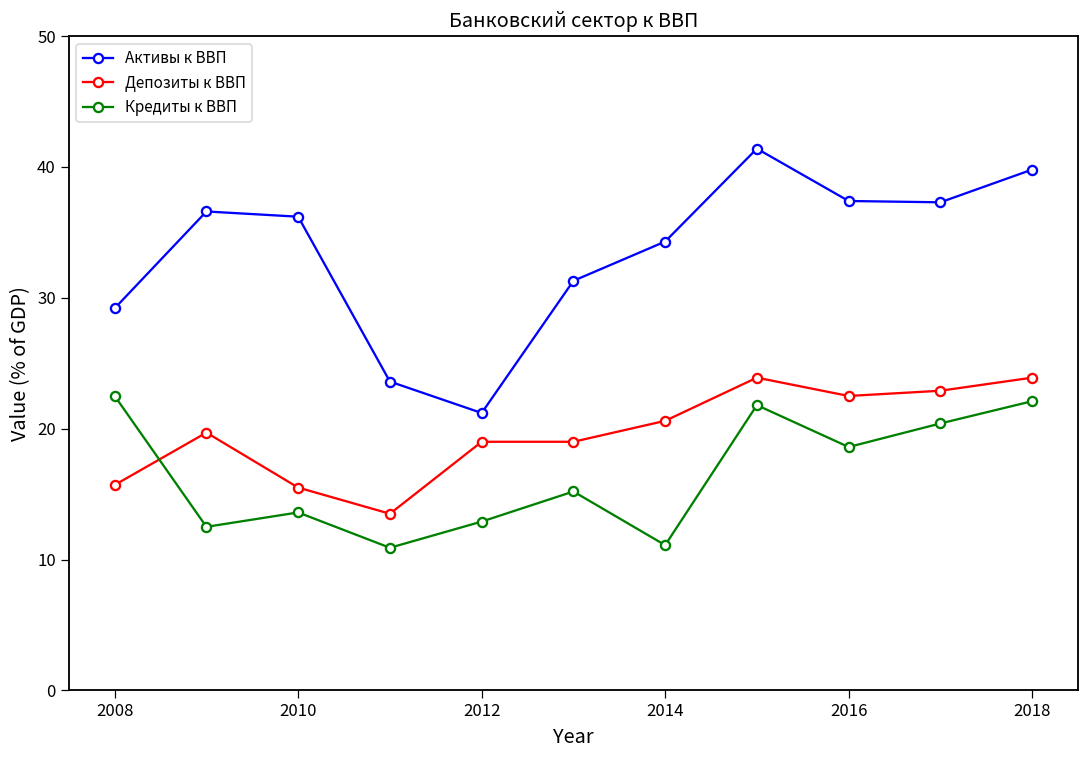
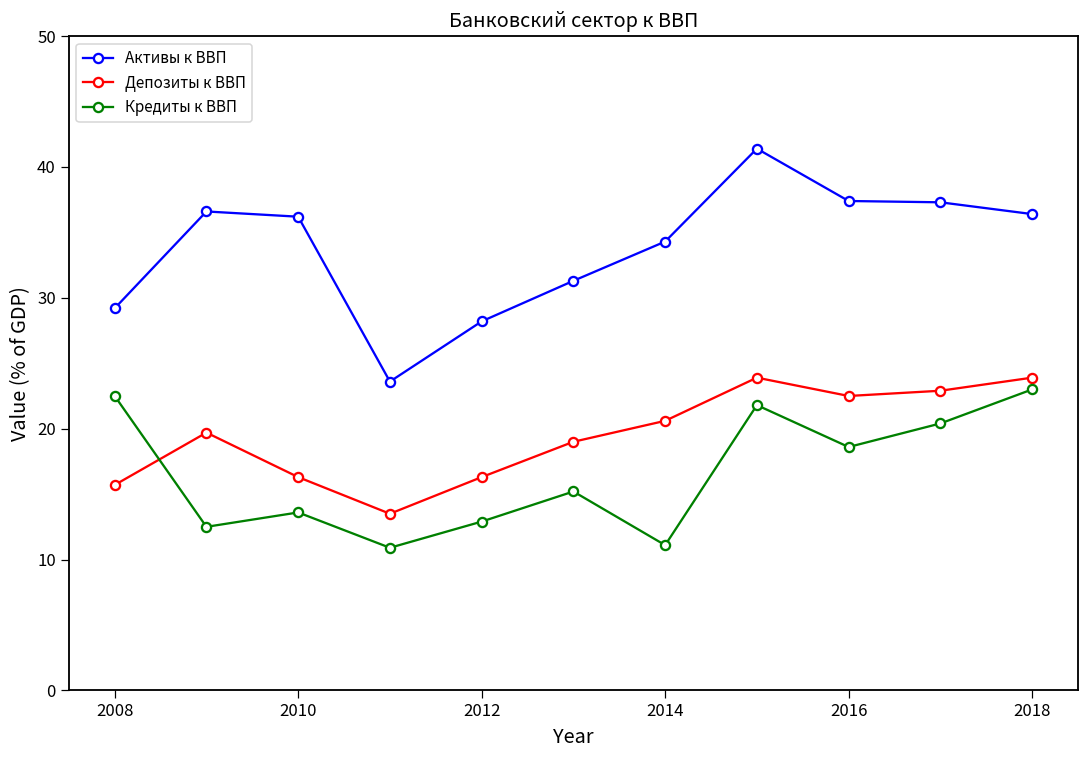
Депозиты к ВВП, 2010: 15.5 -> 16.3
Активы к ВВП, 2012: 21.2 -> 28.2
Депозиты к ВВП, 2012: 19.0 -> 16.3
Активы к ВВП, 2018: 39.8 -> 36.4
Кредиты к ВВП, 2018: 22.1 -> 23.0
